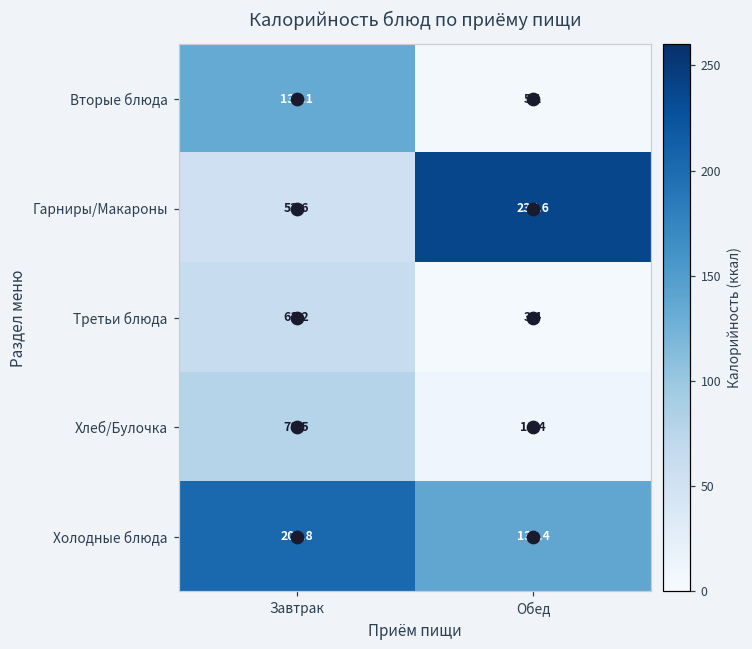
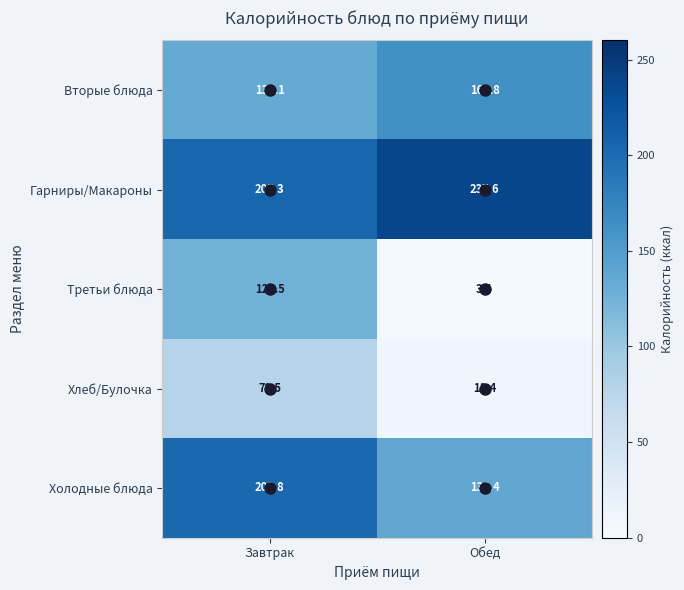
Вторые блюда, Обед: 5.1 -> 162.8
Гарниры/Макароны, Завтрак: 53.6 -> 205.3
Третьи блюда, Завтрак: 61.2 -> 125.5
